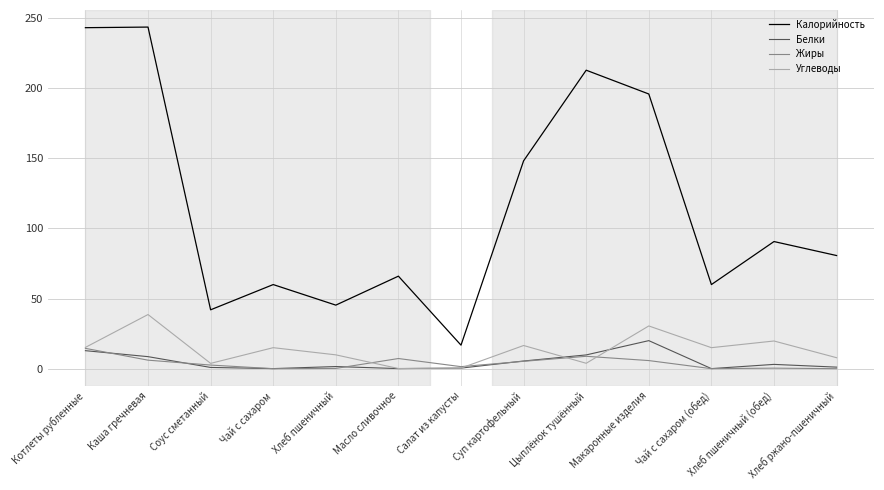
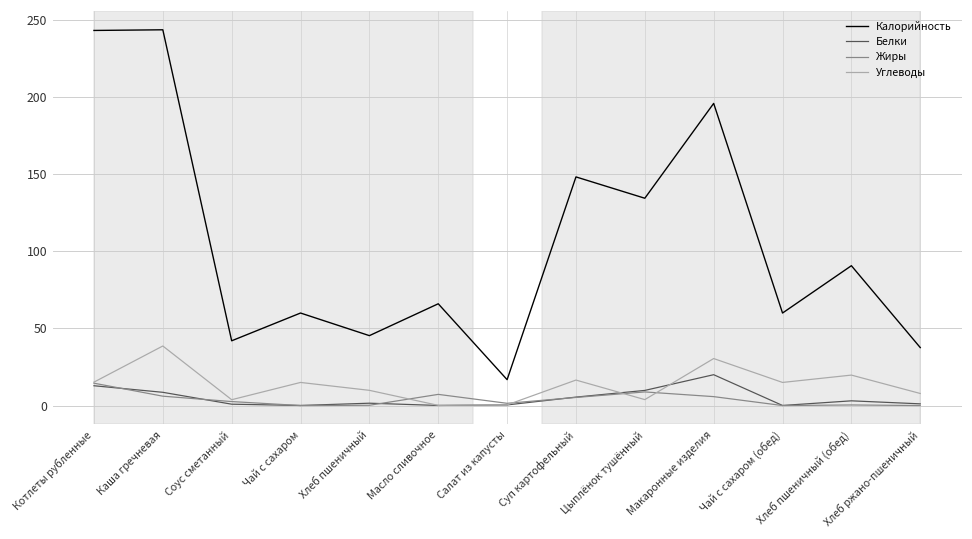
Калорийность, Цыплёнок тушённый: 213 -> 134
Калорийность, Хлеб ржано-пшеничный: 81 -> 38
